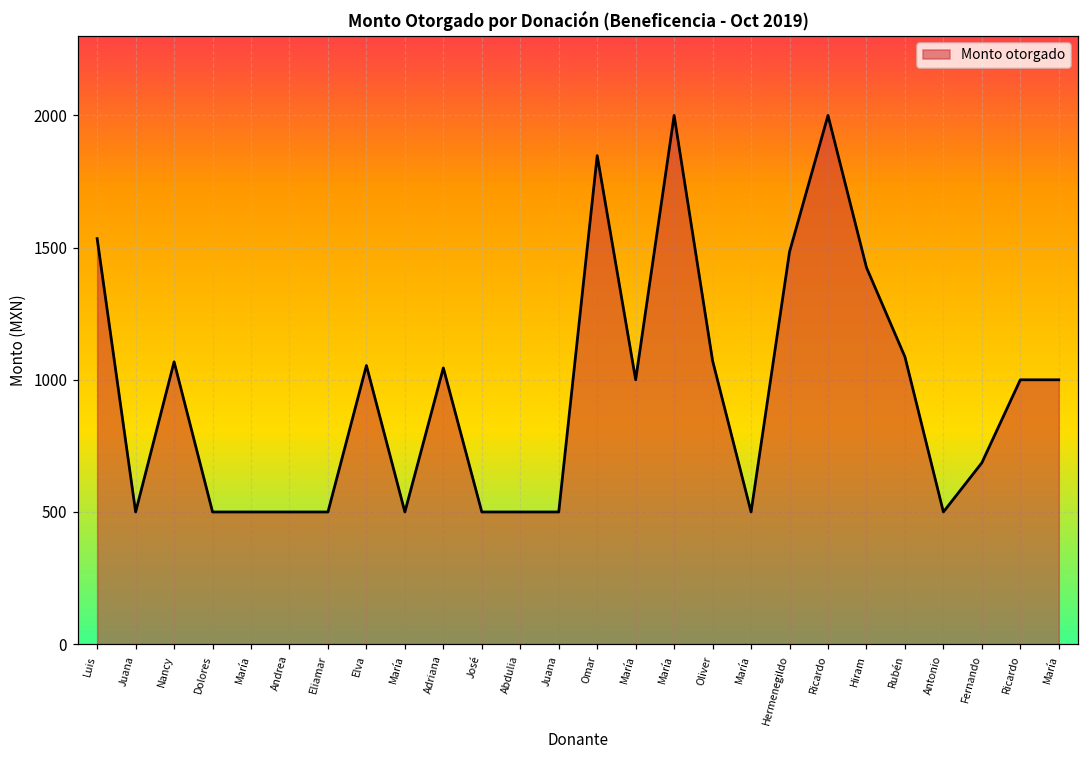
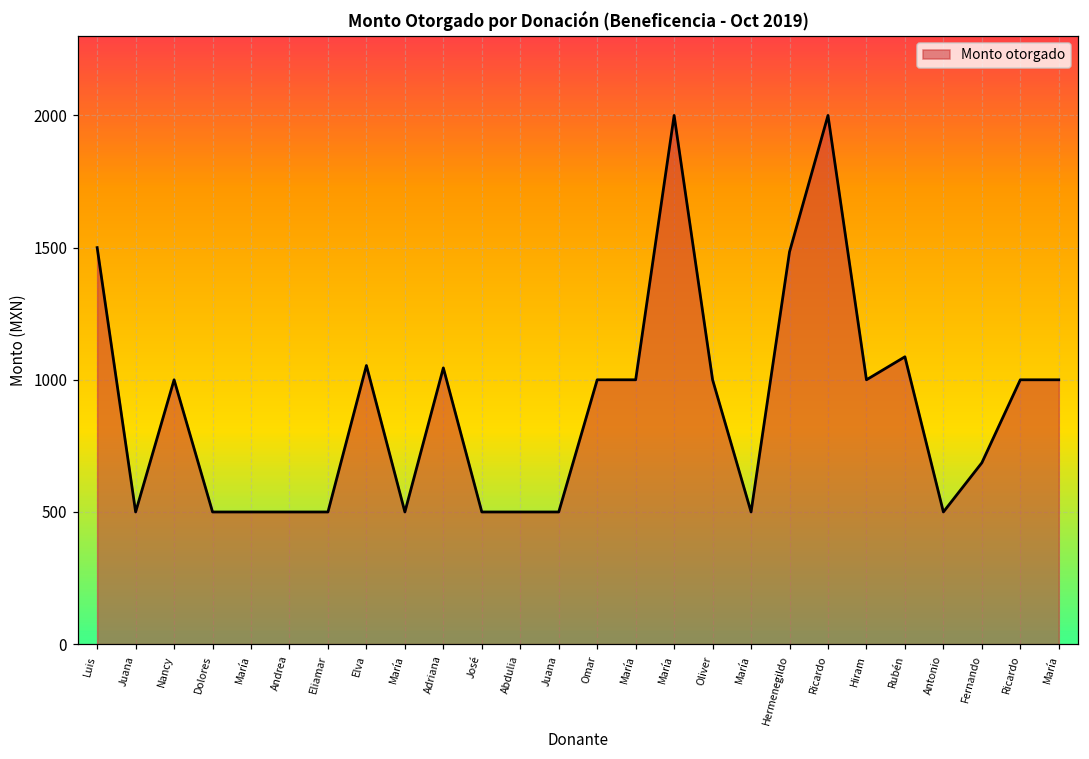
Luis: 1530 -> 1500
Nancy: 1070 -> 1000
Omar: 1850 -> 1000
Oliver: 1070 -> 1000
Hiram: 1430 -> 1000
